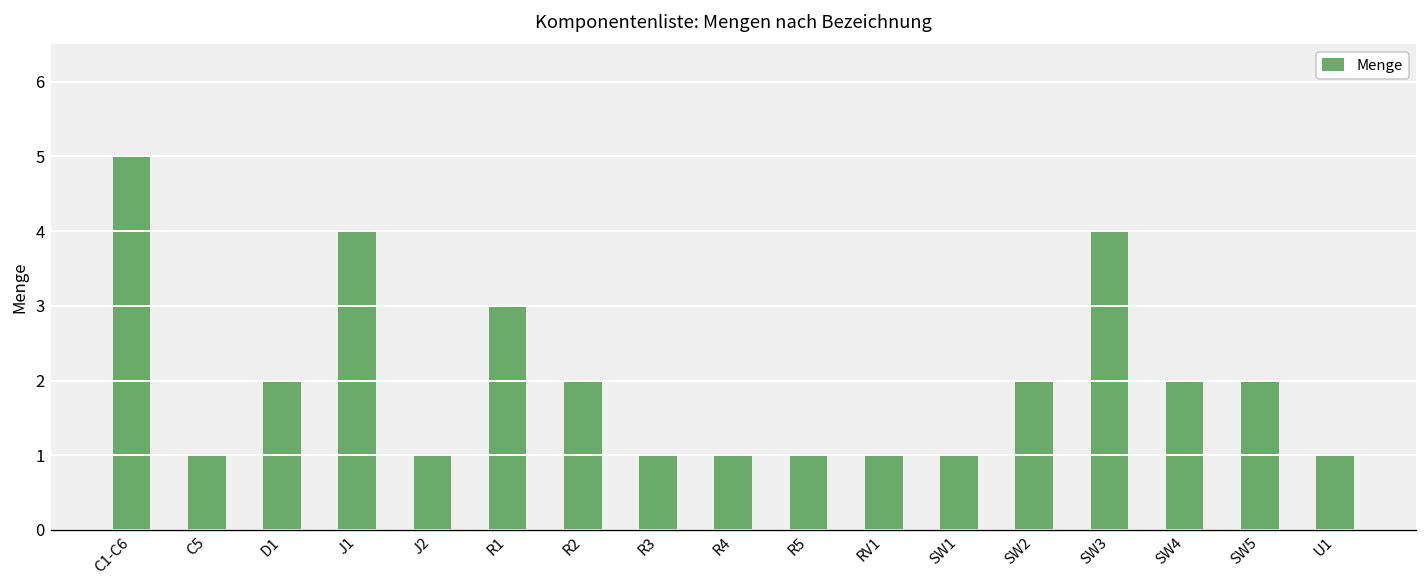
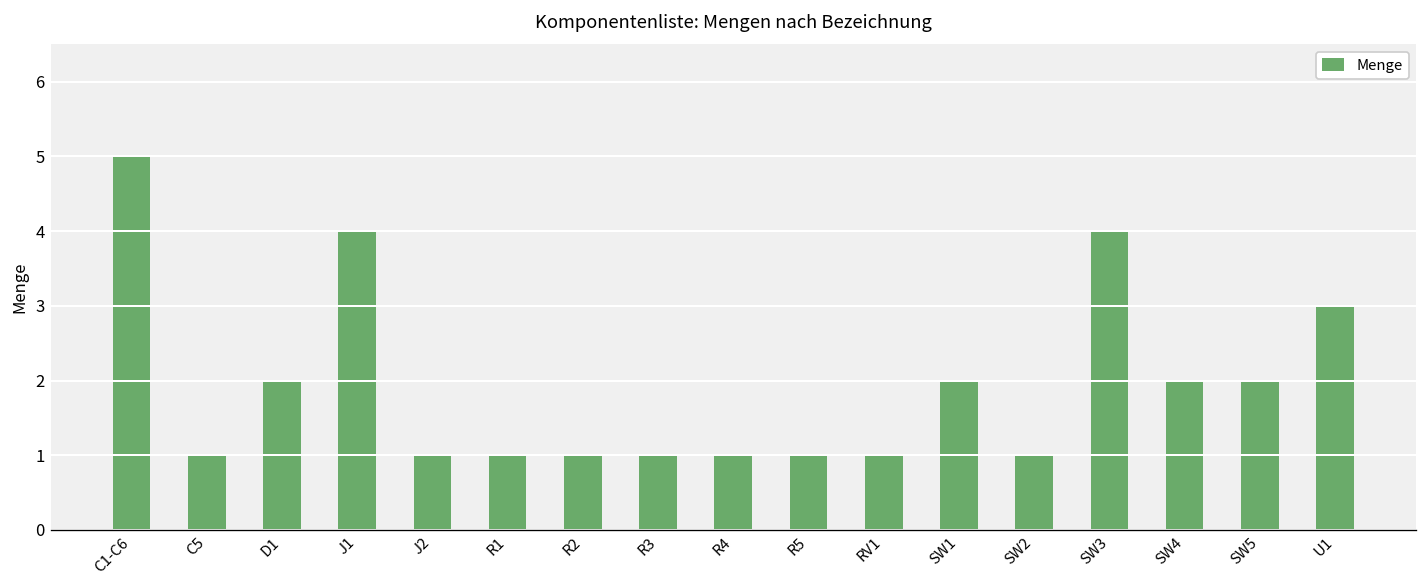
R1: 3 -> 1
R2: 2 -> 1
SW1: 1 -> 2
SW2: 2 -> 1
U1: 1 -> 3
